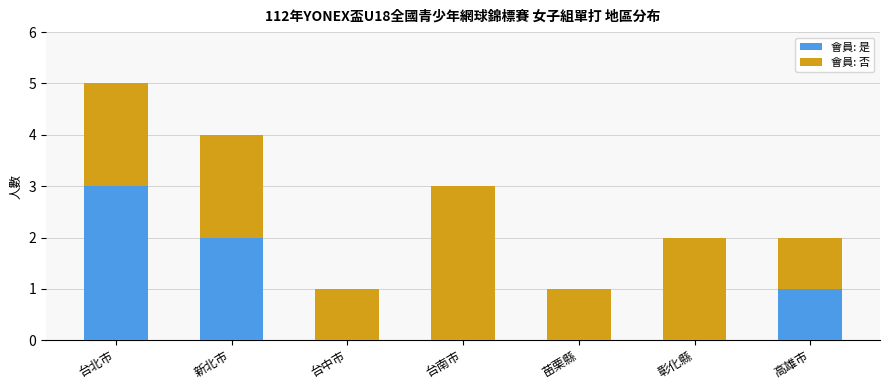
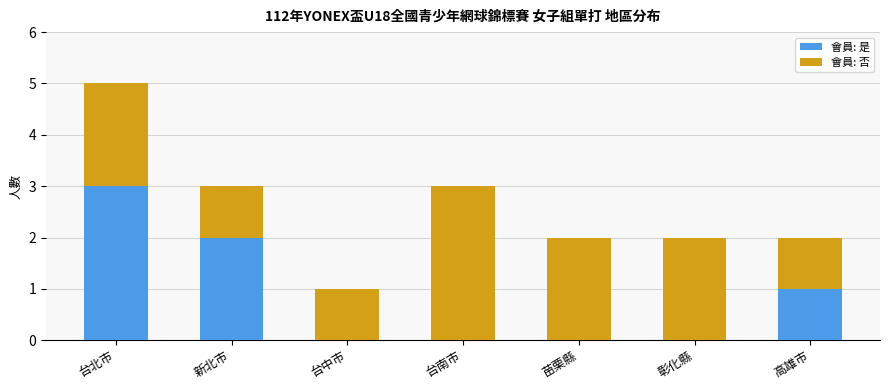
會員: 否, 新北市: 2 -> 1
會員: 否, 苗栗縣: 1 -> 2
